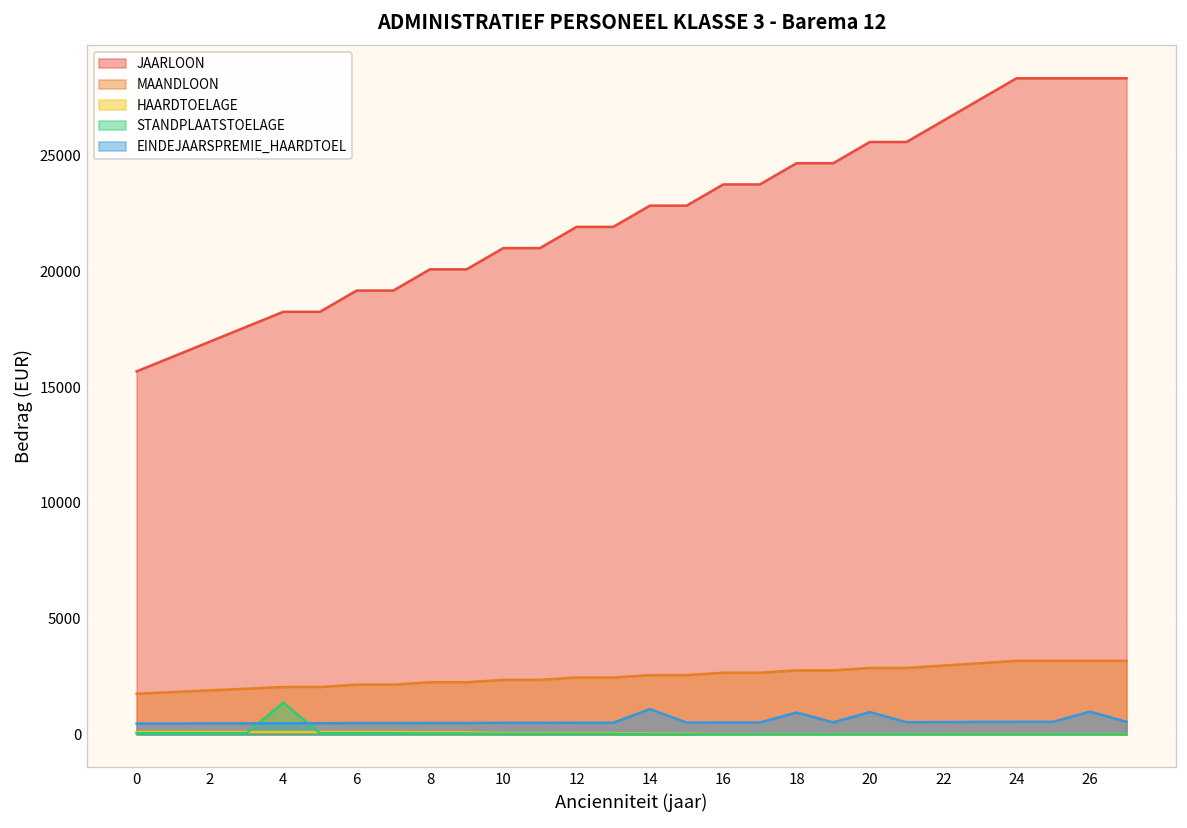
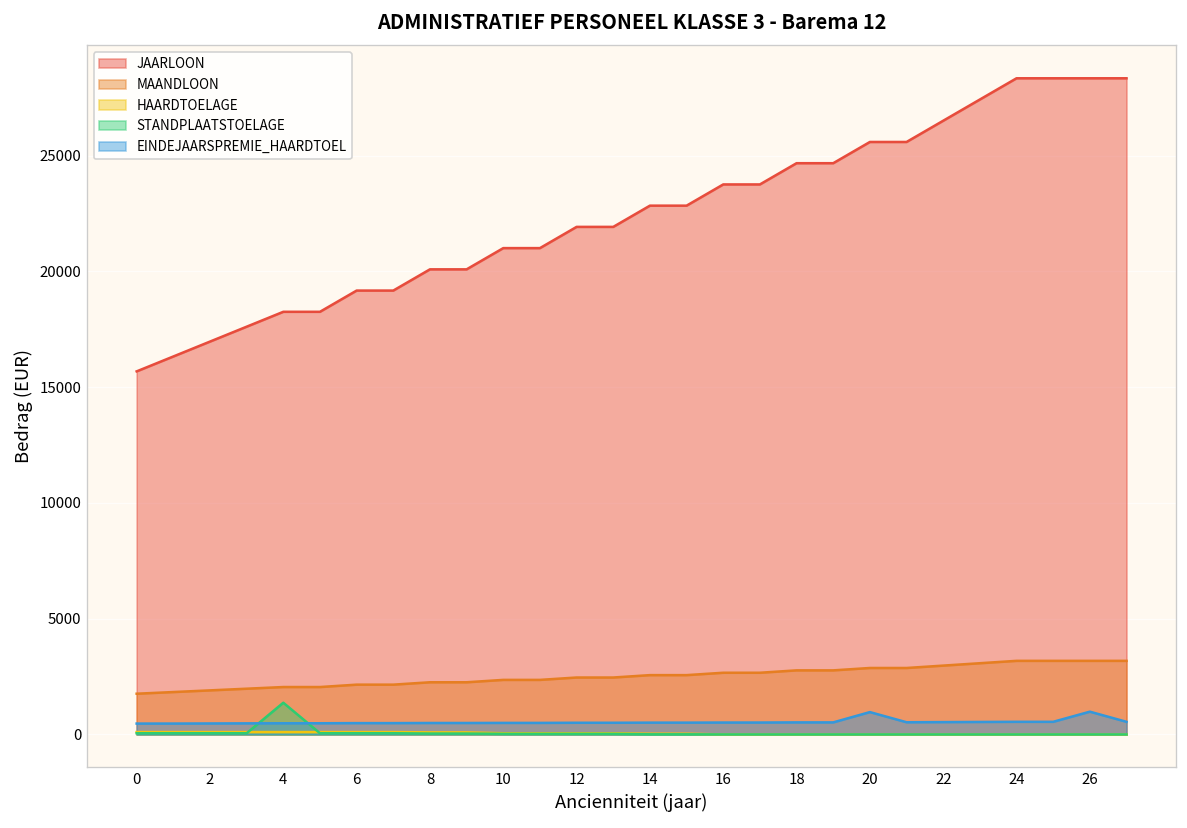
EINDEJAARSPREMIE_HAARDTOEL, 14: 1100 -> 500
EINDEJAARSPREMIE_HAARDTOEL, 18: 900 -> 500
